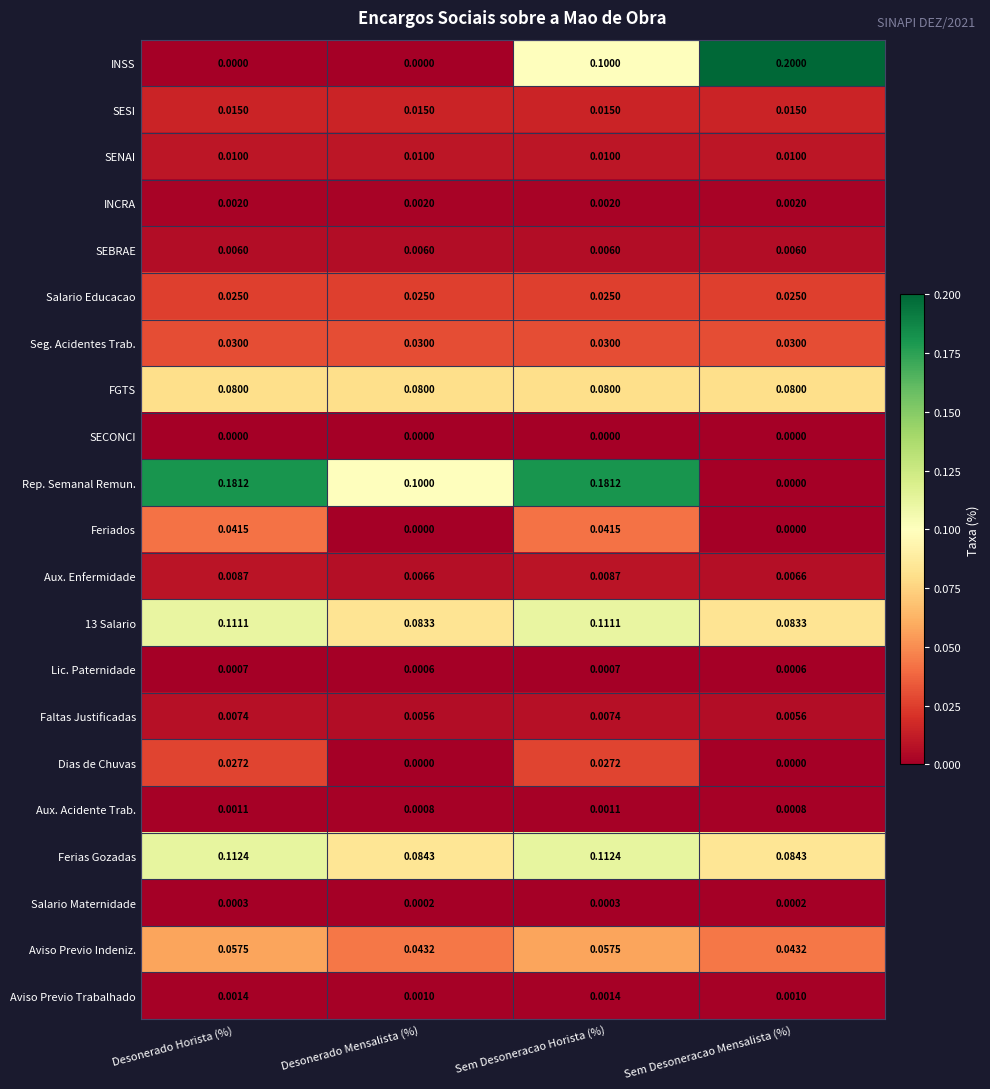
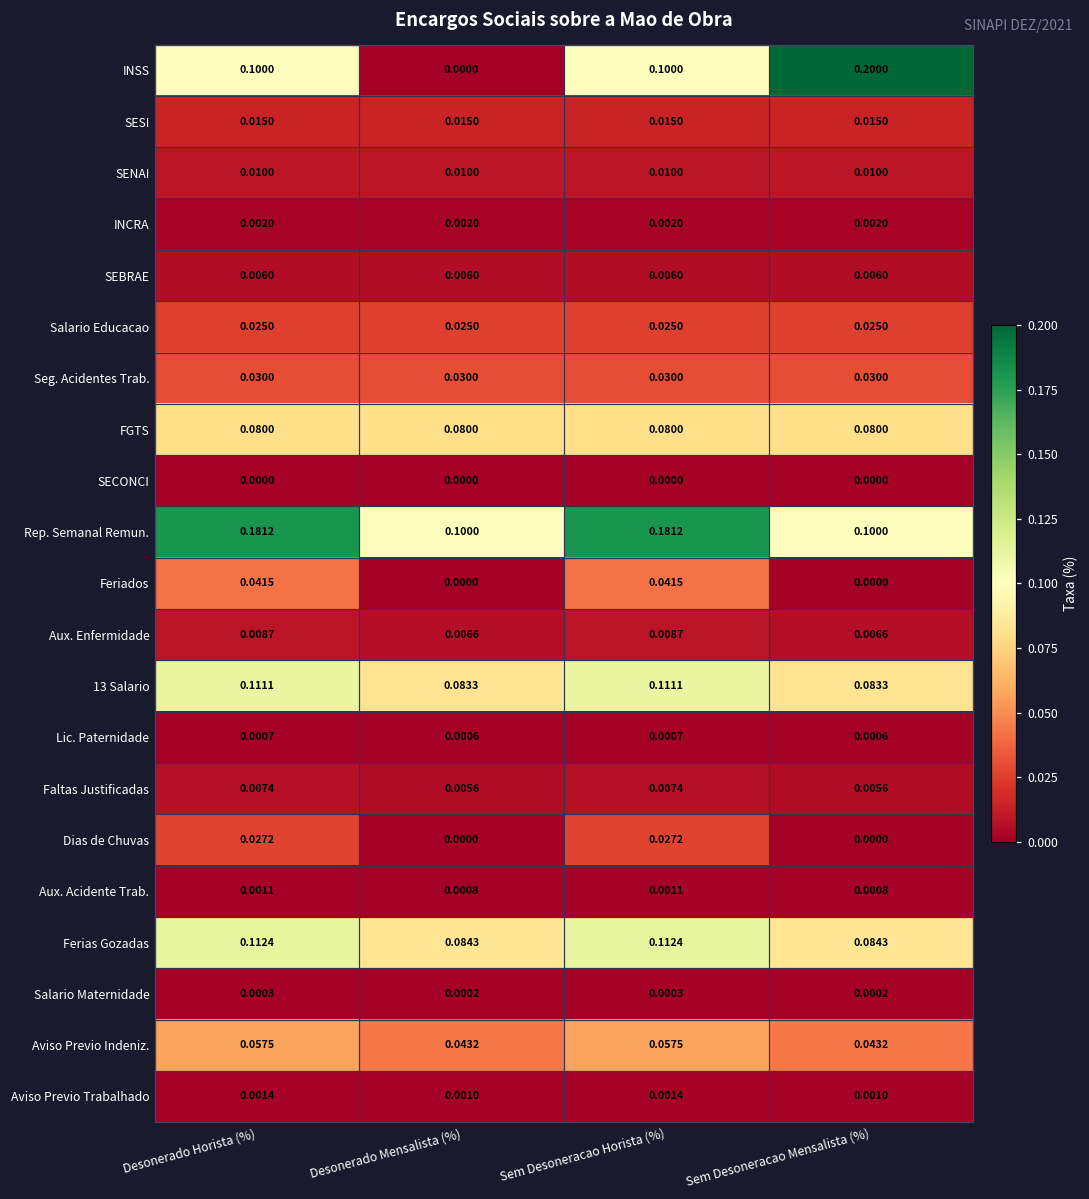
INSS, Desonerado Horista (%): 0.0000 -> 0.1000
Rep. Semanal Remun., Sem Desoneracao Mensalista (%): 0.0000 -> 0.1000
